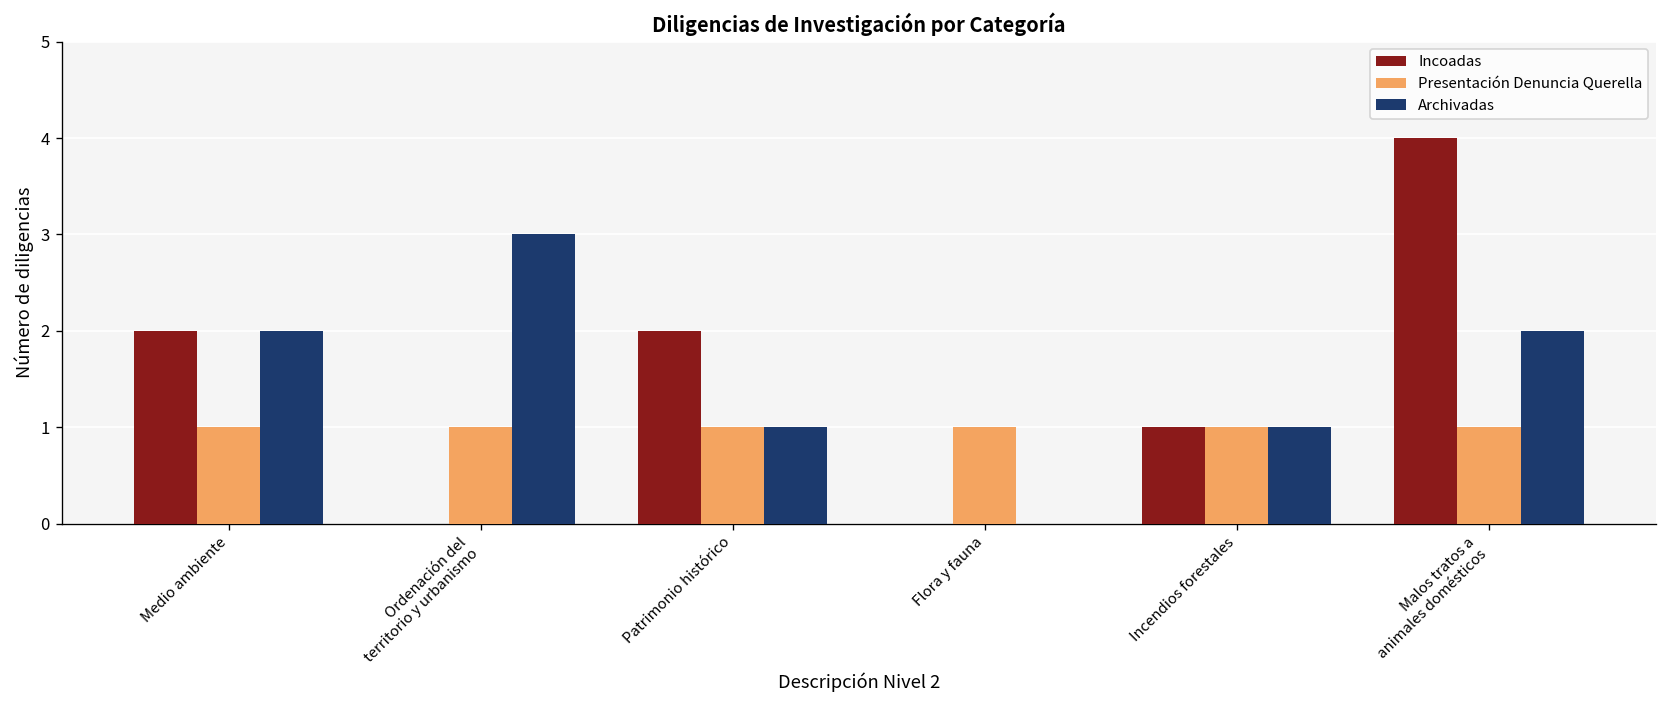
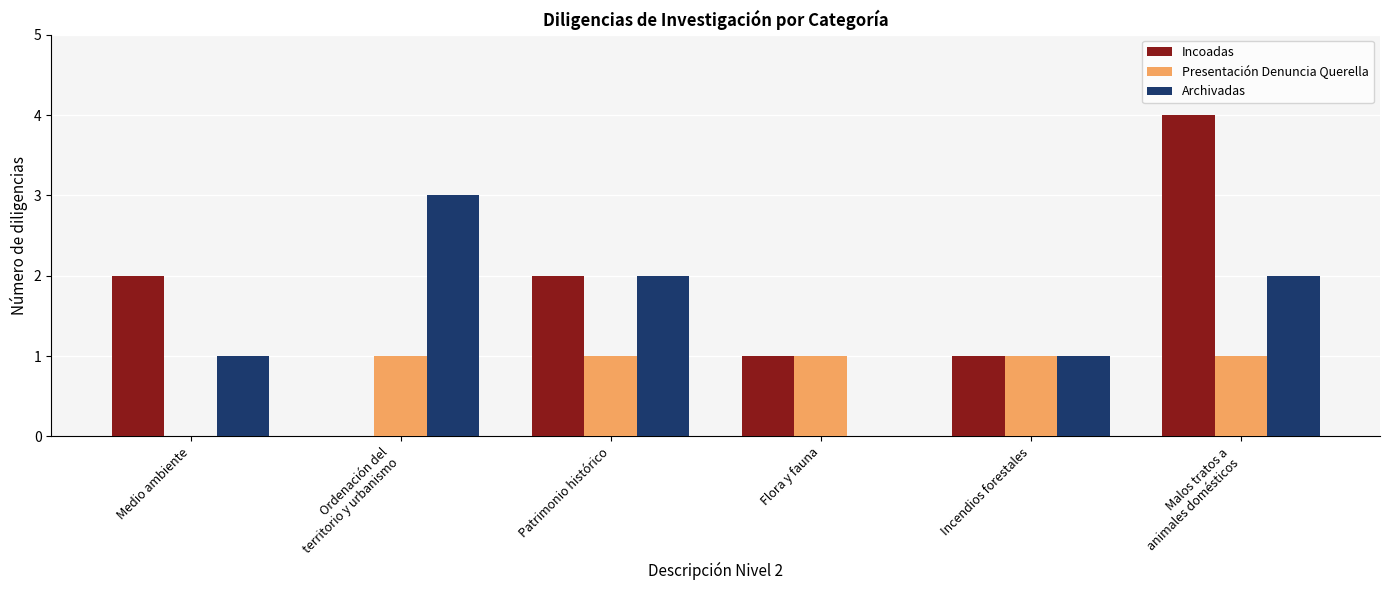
Presentación Denuncia Querella, Medio ambiente: 1 -> 0
Archivadas, Medio ambiente: 2 -> 1
Archivadas, Patrimonio histórico: 1 -> 2
Incoadas, Flora y fauna: 0 -> 1
